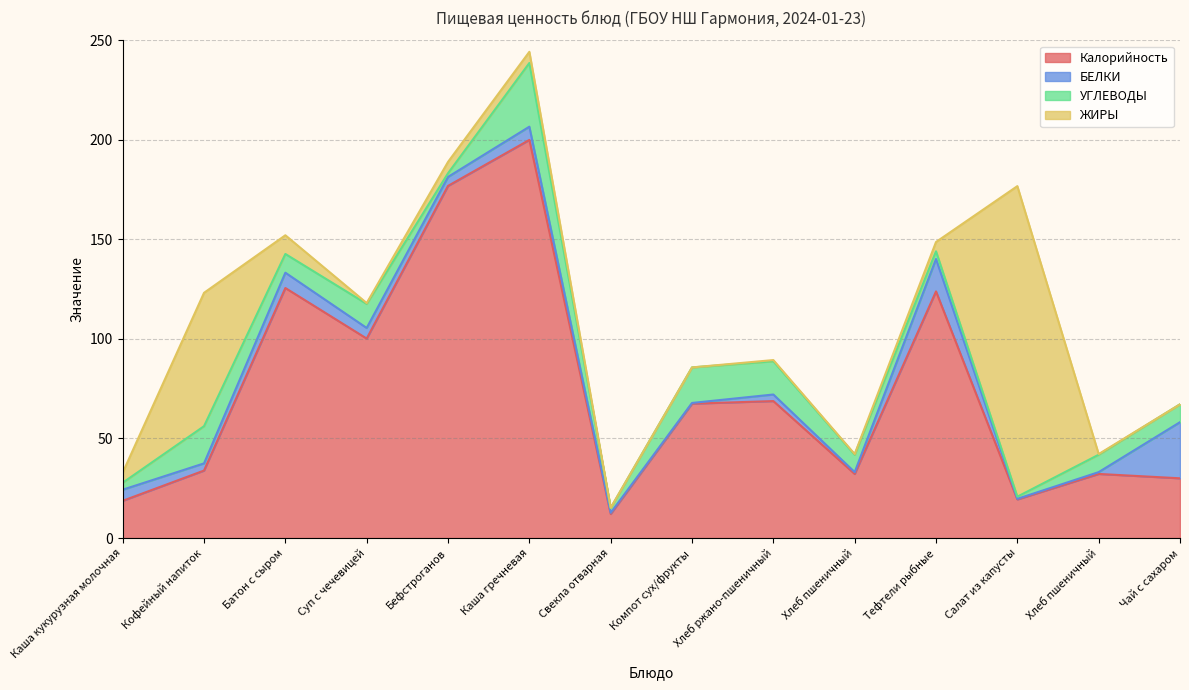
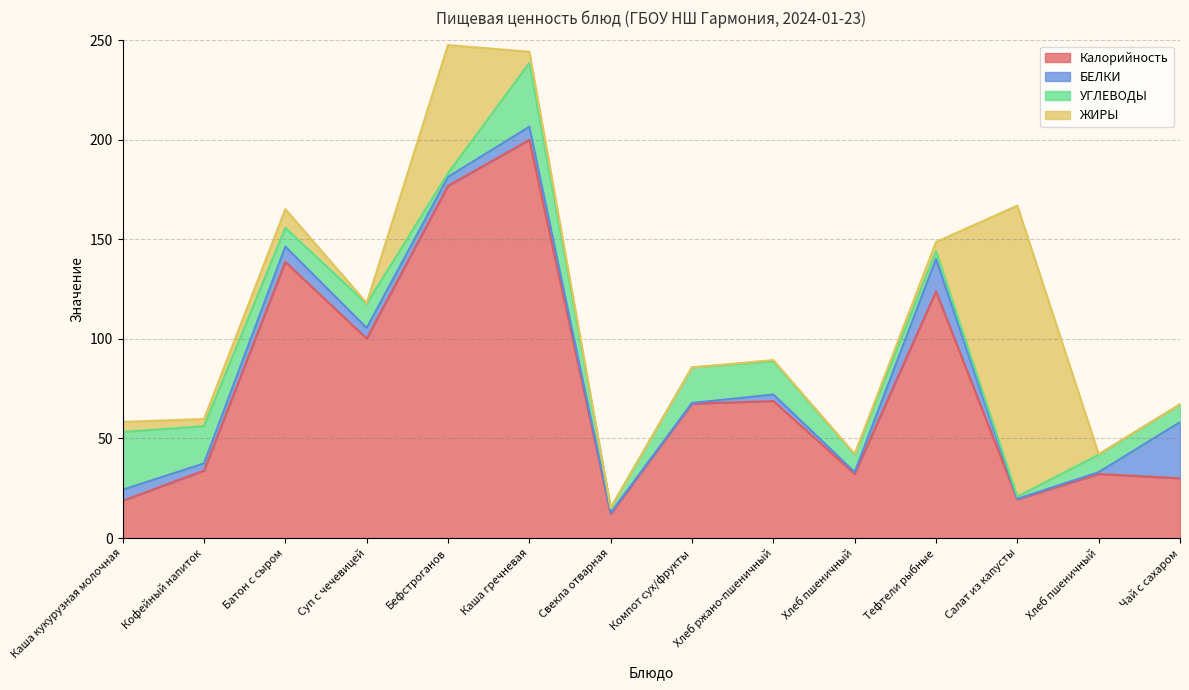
УГЛЕВОДЫ, Каша кукурузная молочная: 4 -> 29
ЖИРЫ, Кофейный напиток: 67 -> 4
Калорийность, Батон с сыром: 126 -> 139
ЖИРЫ, Бефстроганов: 6 -> 64
ЖИРЫ, Салат из капусты: 156 -> 146
